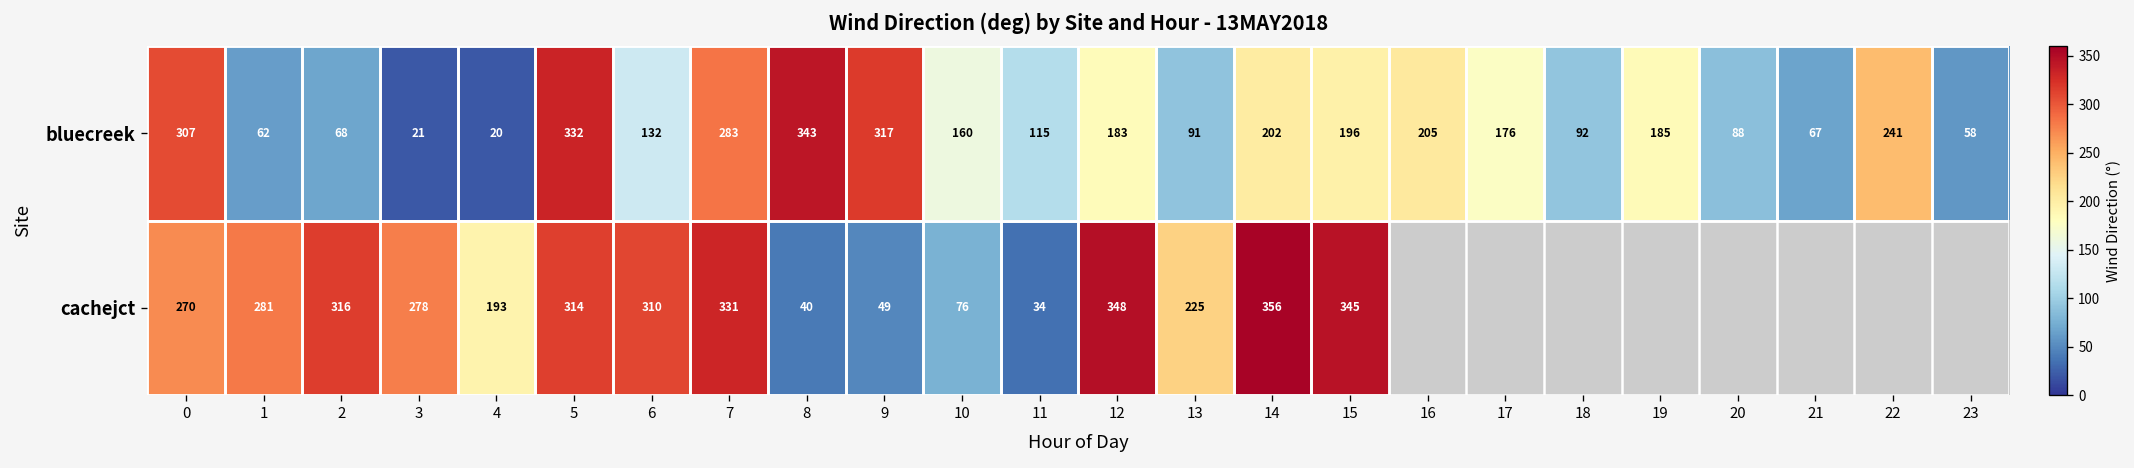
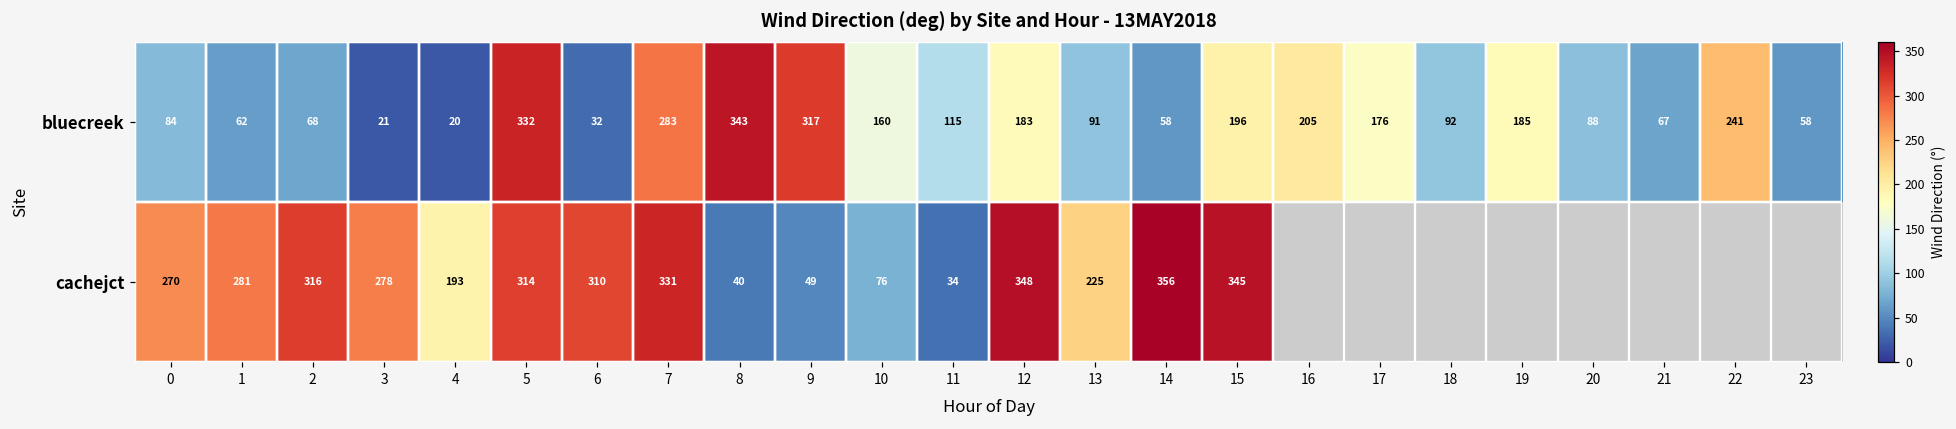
bluecreek, 0: 307 -> 84
bluecreek, 6: 132 -> 32
bluecreek, 14: 202 -> 58
